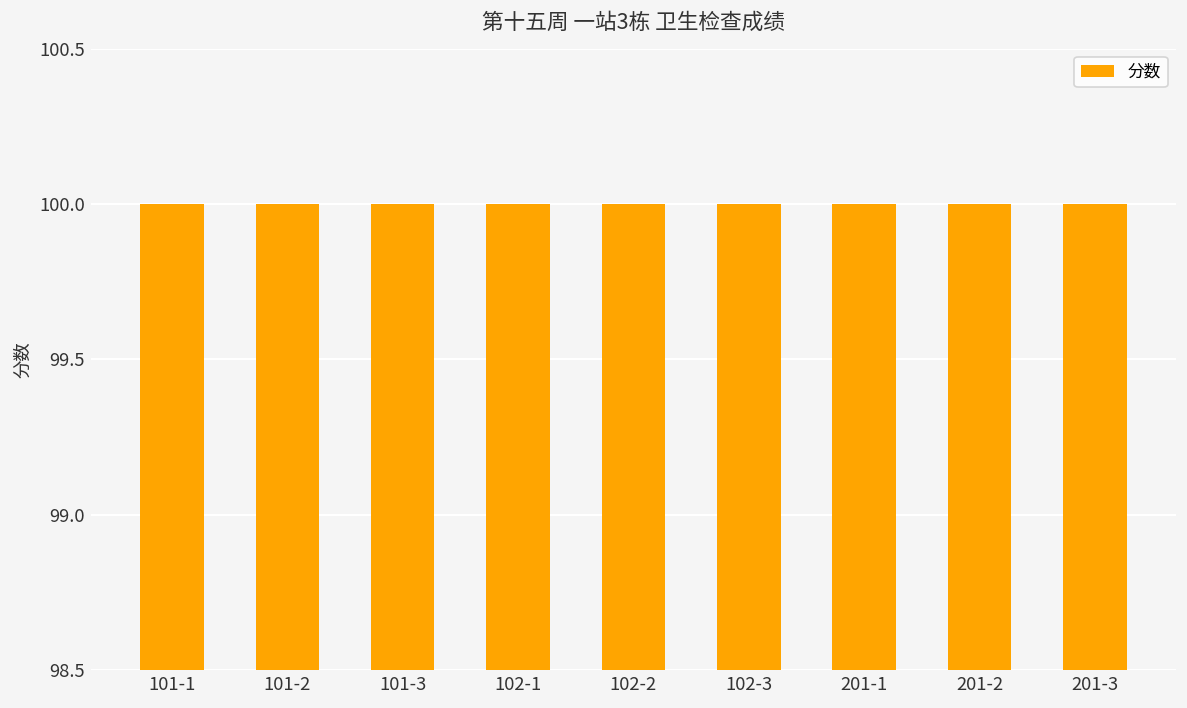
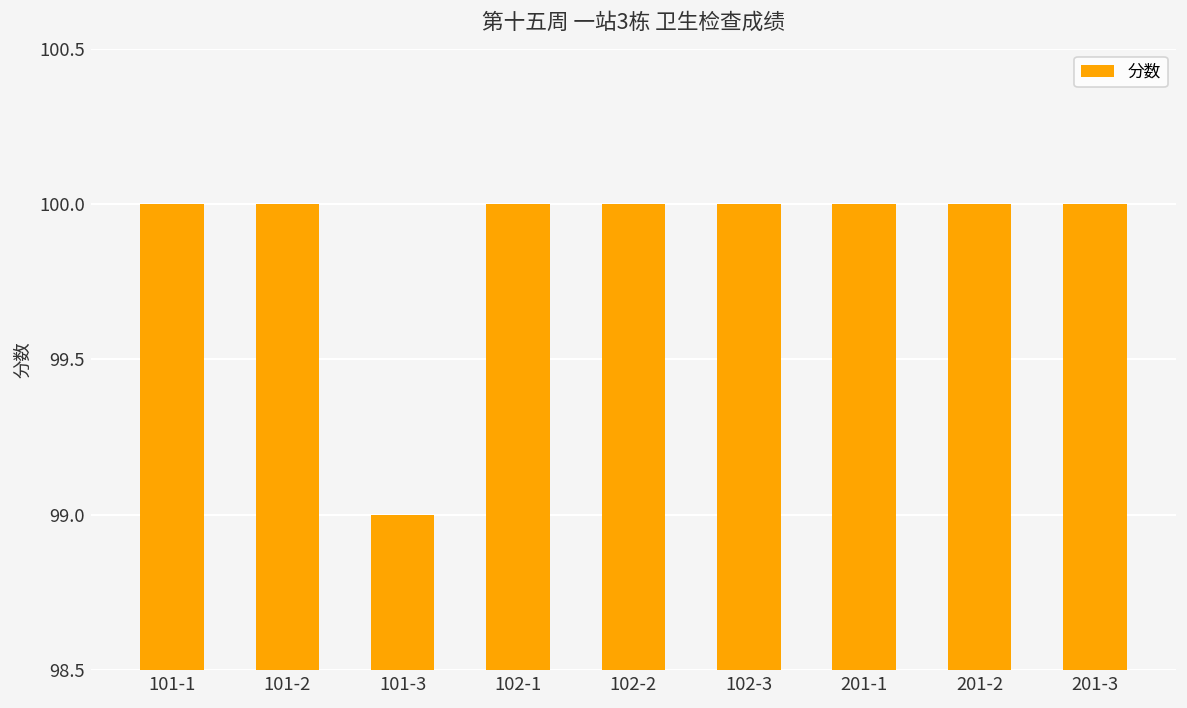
101-3: 100 -> 99
